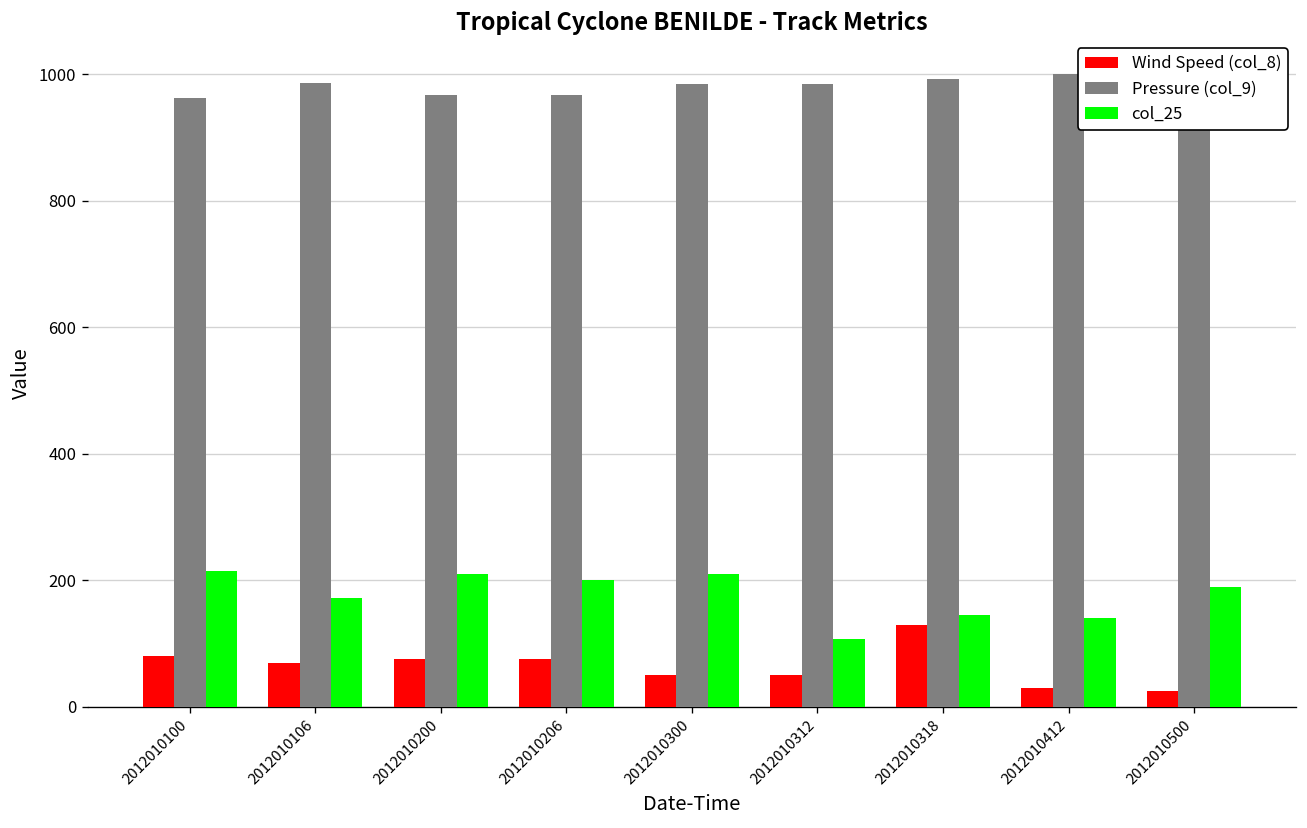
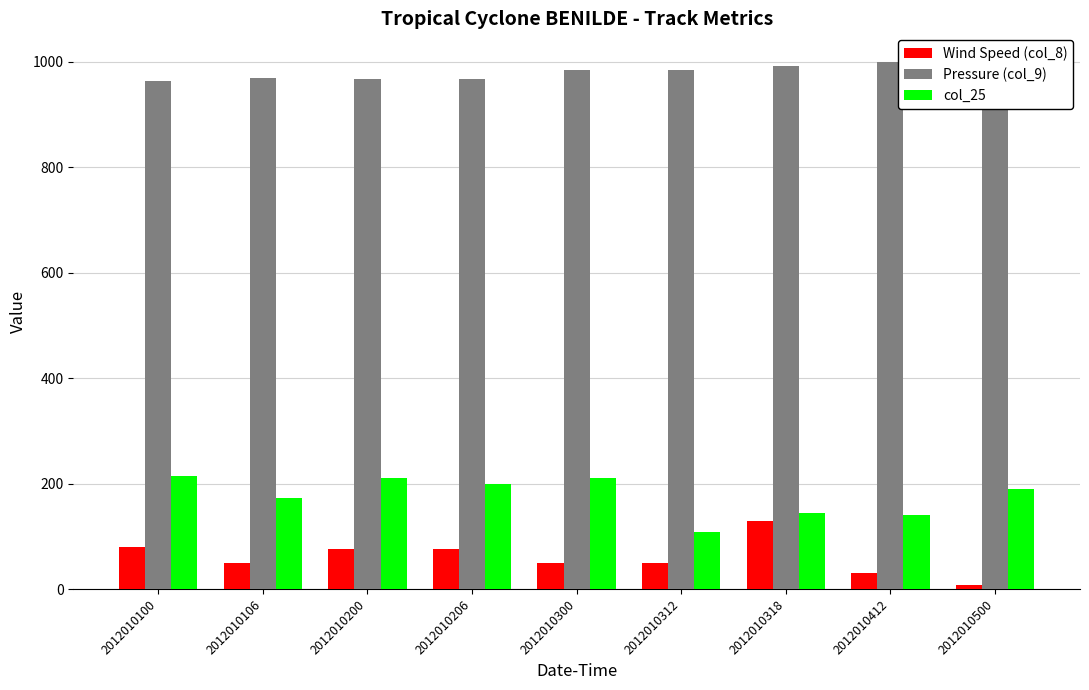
Wind Speed (col_8), 2012010106: 70 -> 50
Pressure (col_9), 2012010106: 990 -> 970
Wind Speed (col_8), 2012010500: 30 -> 10
